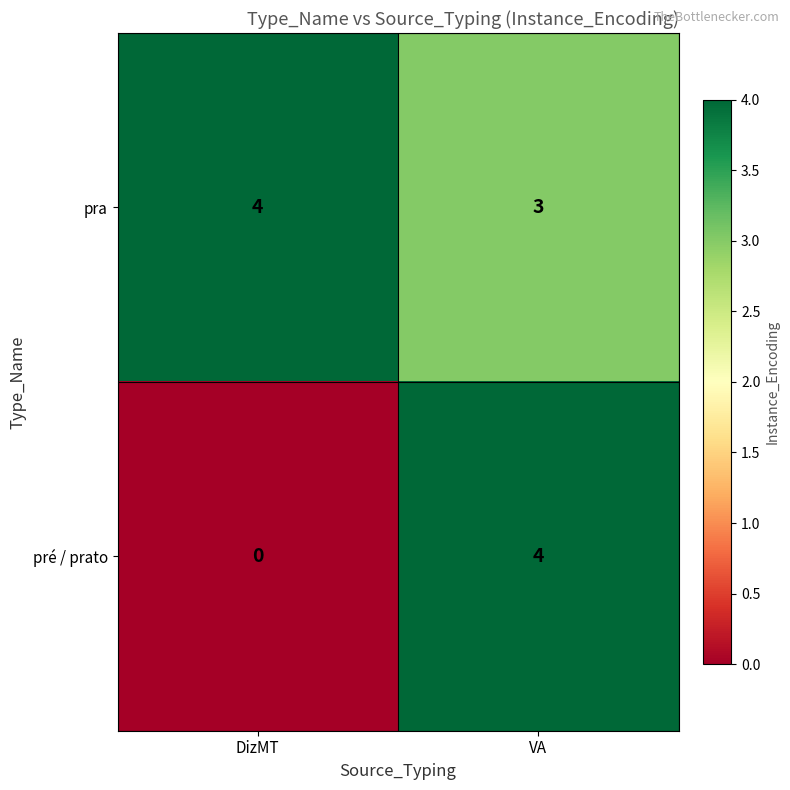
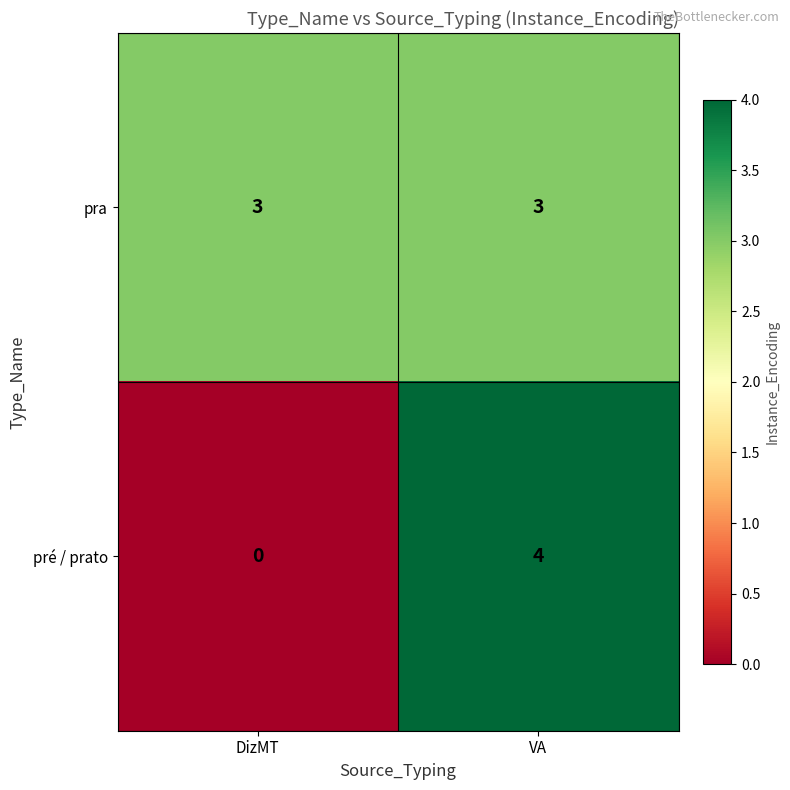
pra, DizMT: 4 -> 3
